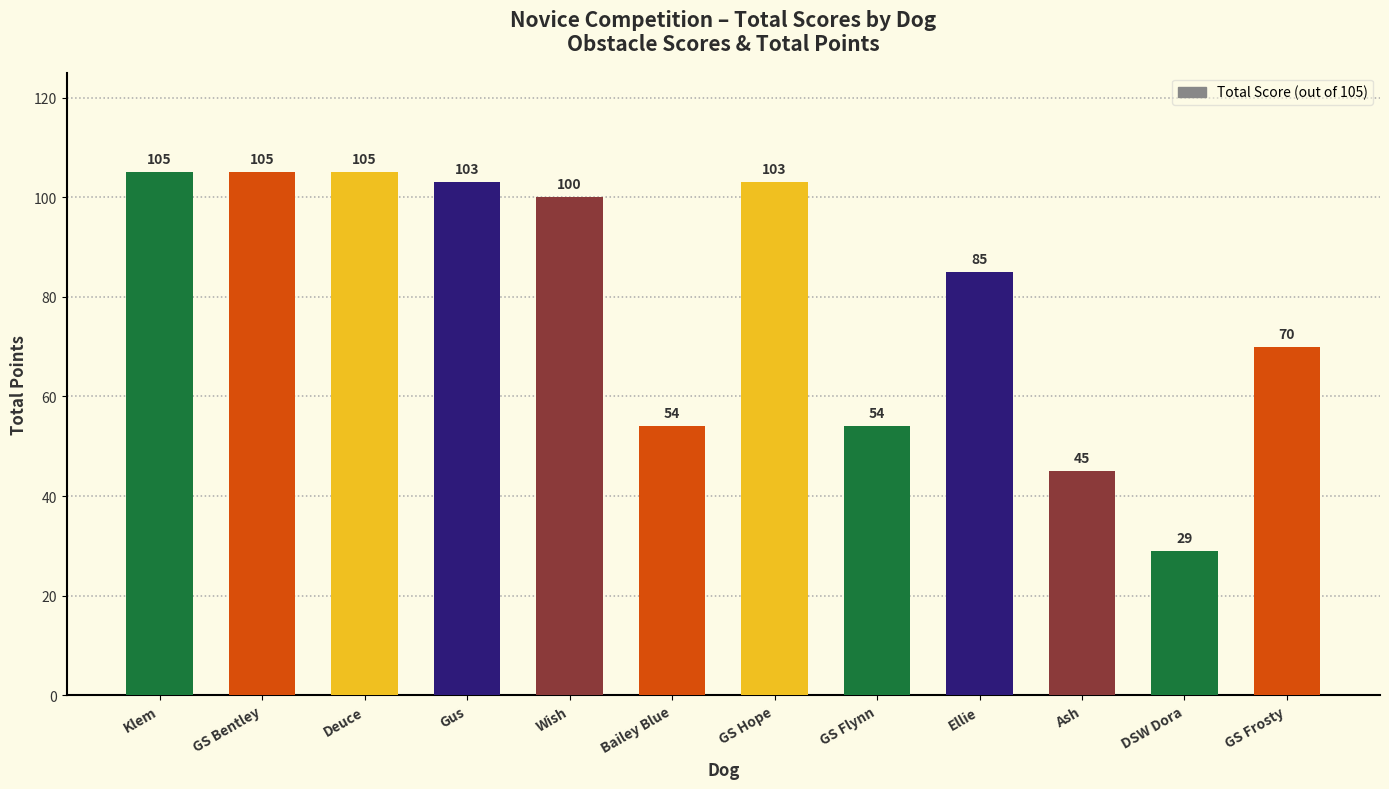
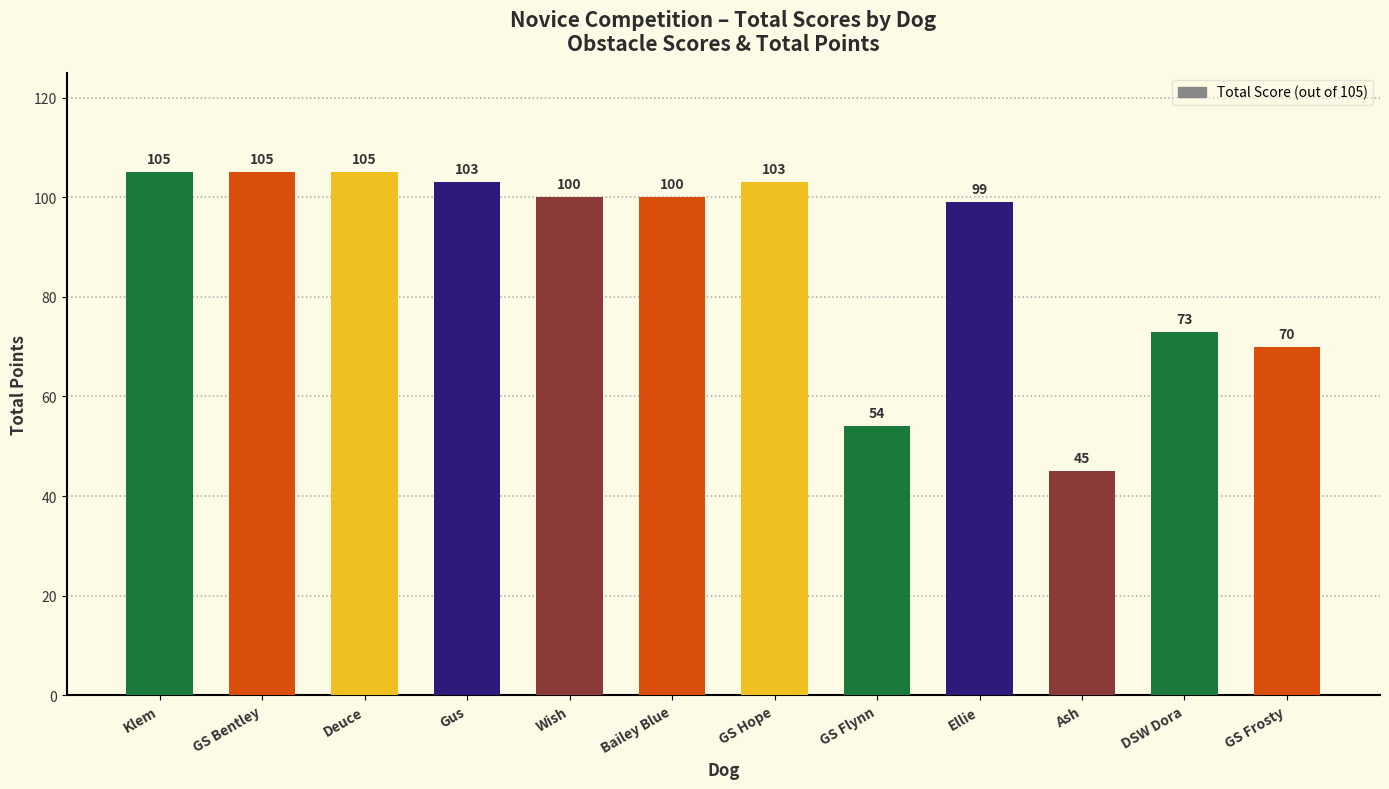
Bailey Blue: 54 -> 100
Ellie: 85 -> 99
DSW Dora: 29 -> 73
